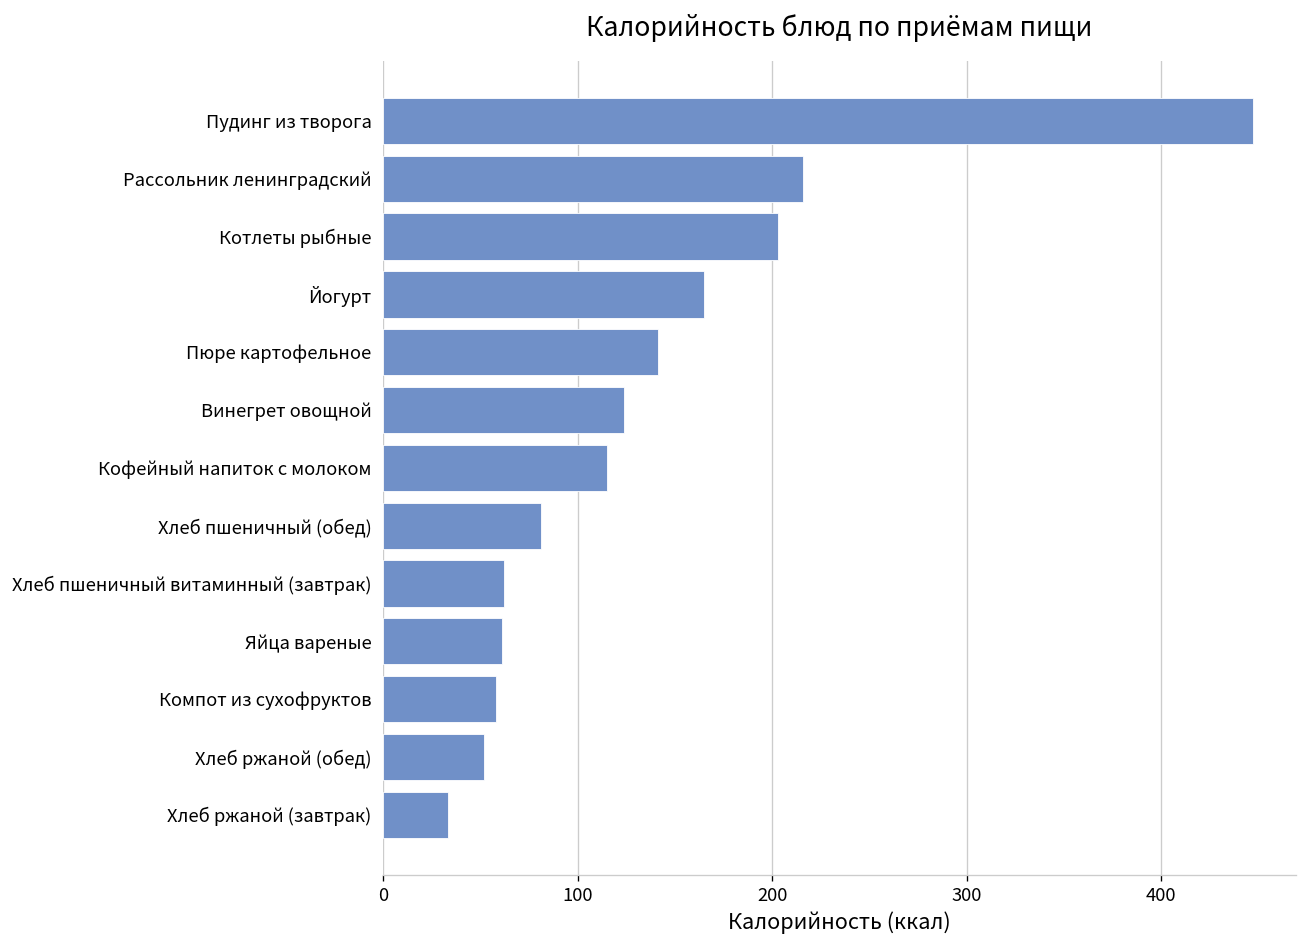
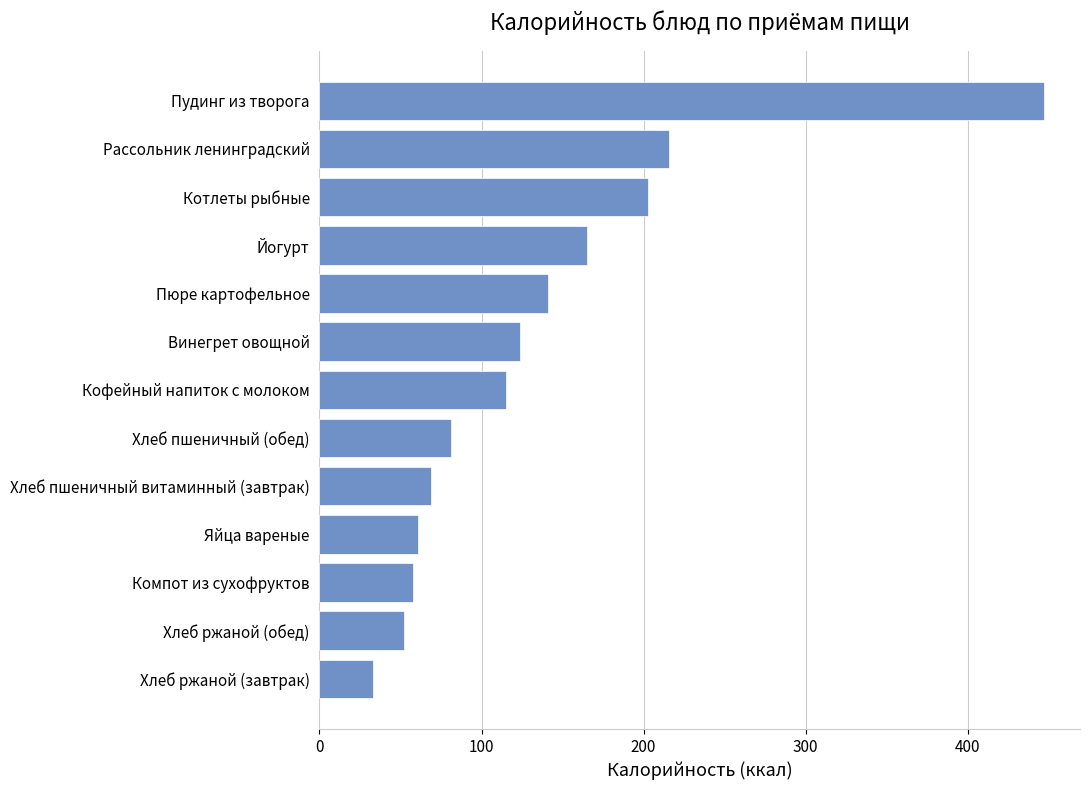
Хлеб пшеничный витаминный (завтрак): 62 -> 69
